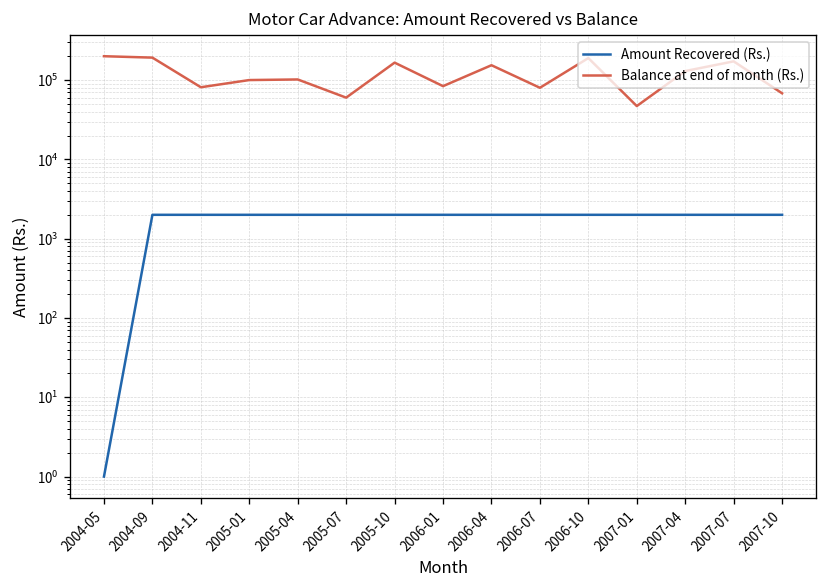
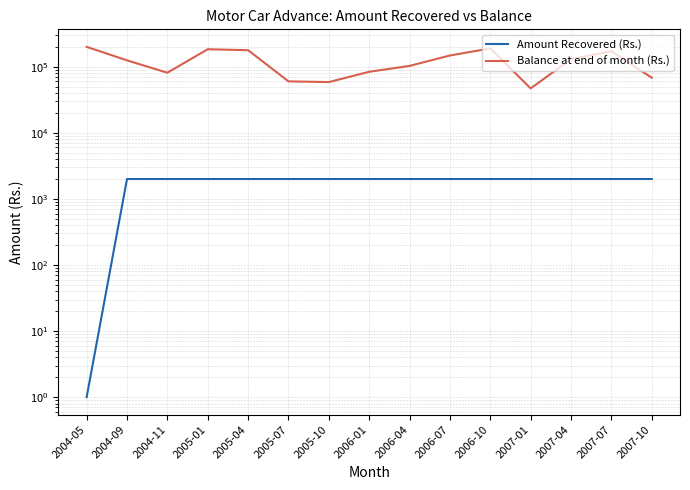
Balance at end of month (Rs.), 2004-09: 190000 -> 120000
Balance at end of month (Rs.), 2005-01: 100000 -> 180000
Balance at end of month (Rs.), 2005-04: 100000 -> 180000
Balance at end of month (Rs.), 2005-10: 170000 -> 60000
Balance at end of month (Rs.), 2006-04: 150000 -> 100000
Balance at end of month (Rs.), 2006-07: 80000 -> 150000
